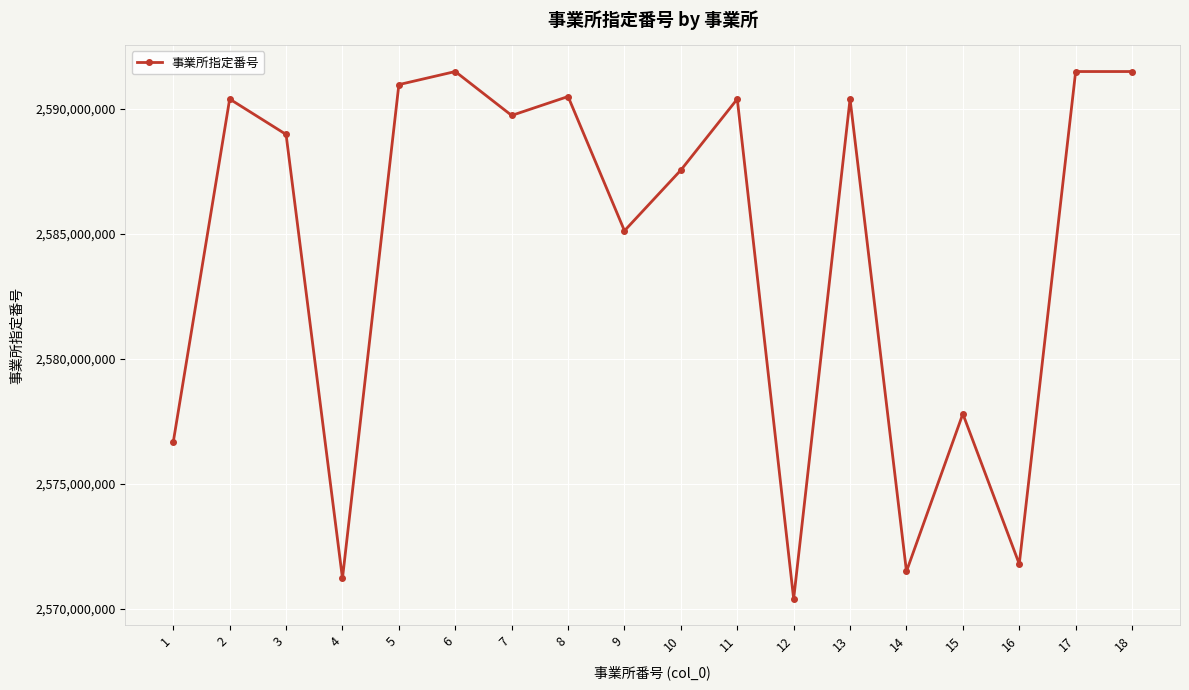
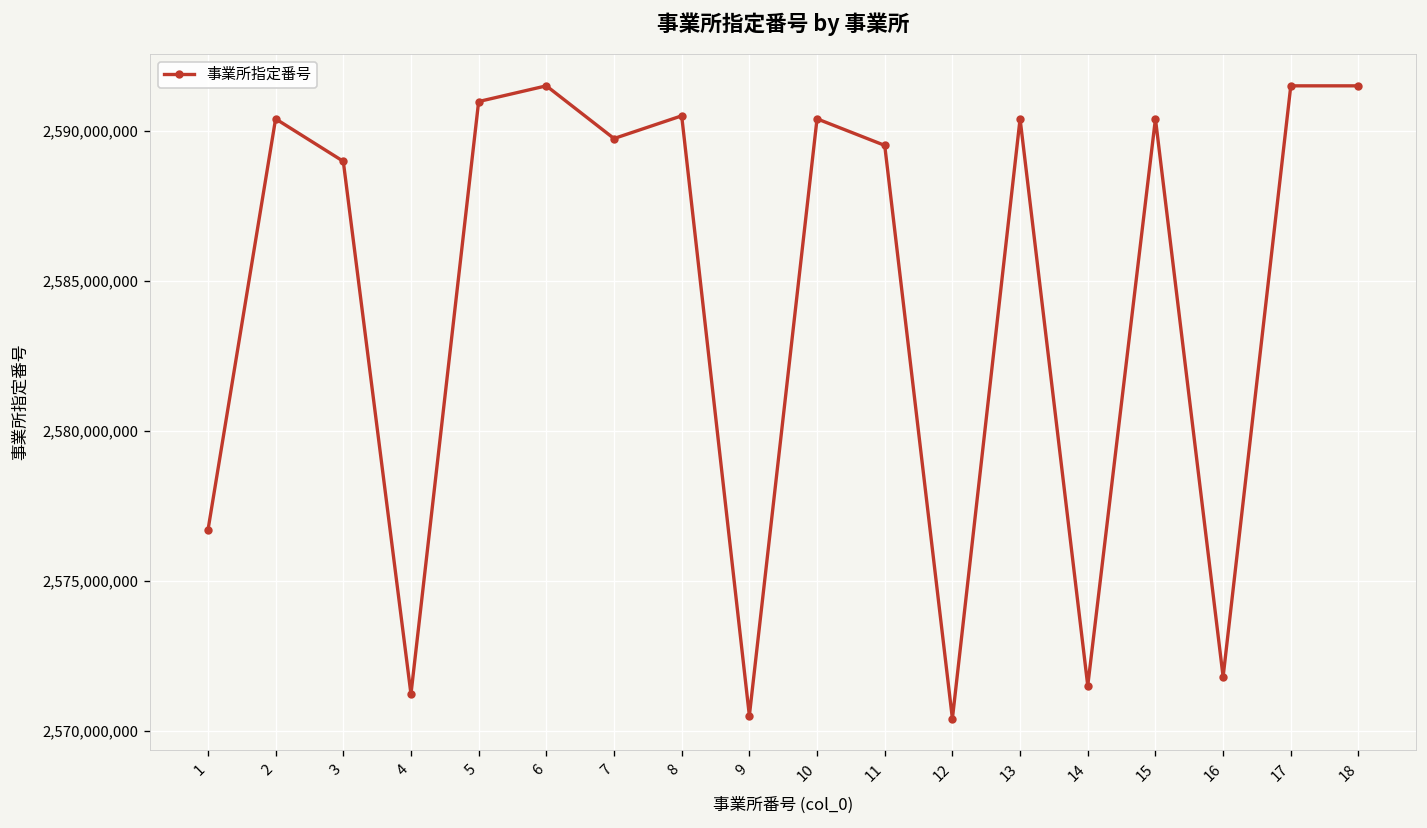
9: 2,585,100,000 -> 2,570,500,000
10: 2,587,600,000 -> 2,590,400,000
11: 2,590,400,000 -> 2,589,500,000
15: 2,577,800,000 -> 2,590,400,000
